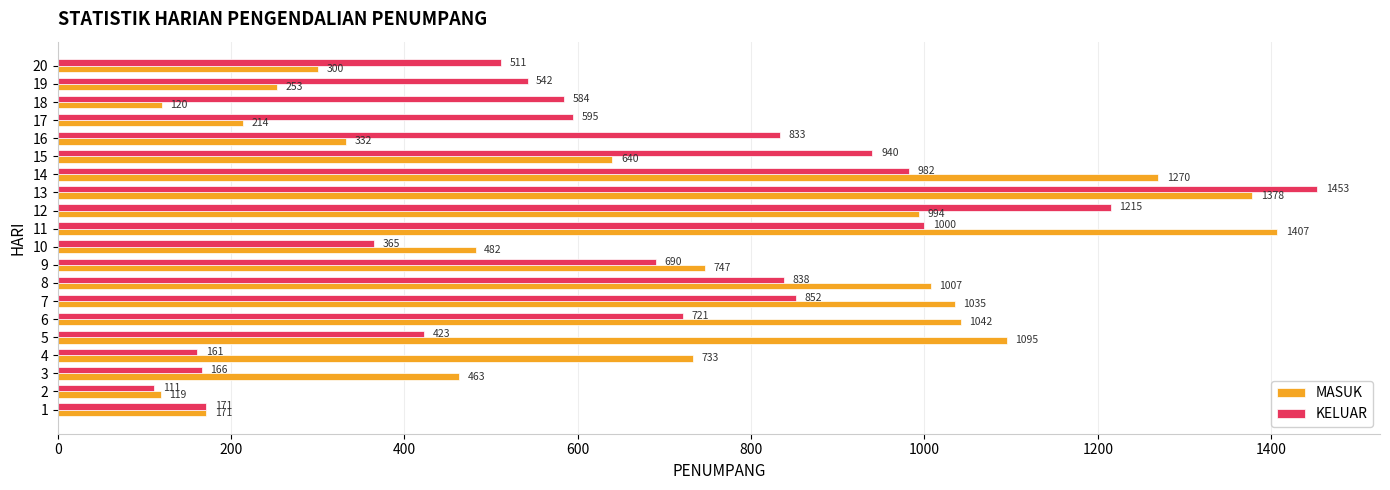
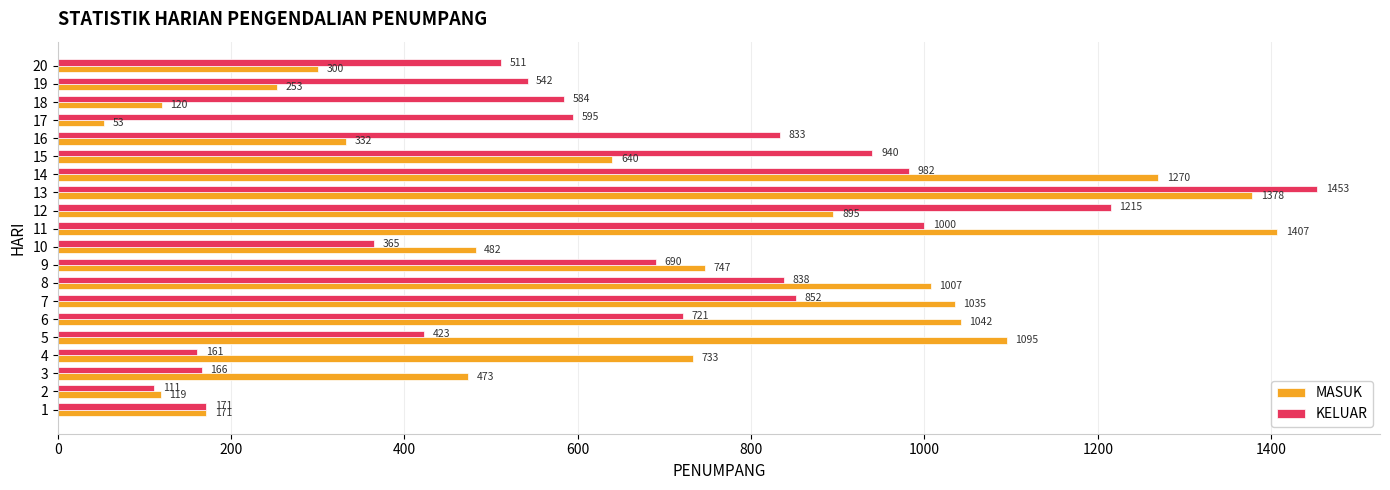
MASUK, 17: 214 -> 53
MASUK, 12: 994 -> 895
MASUK, 3: 463 -> 473
